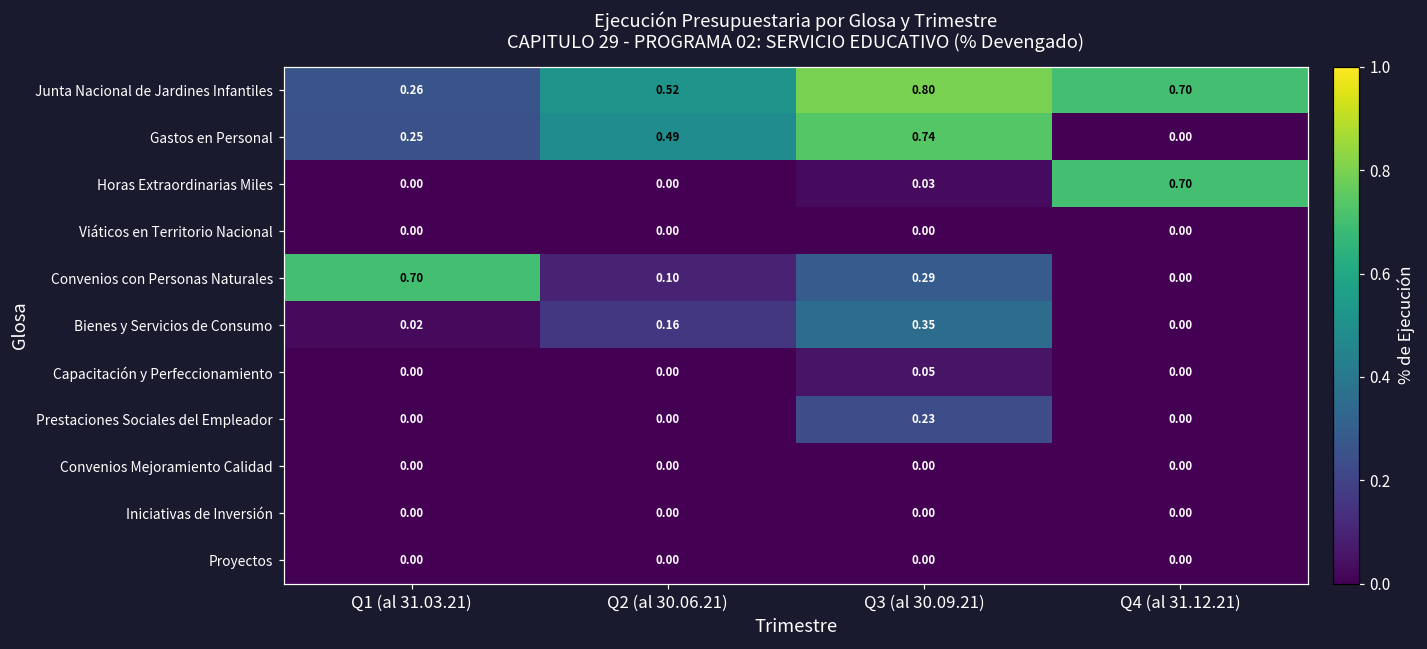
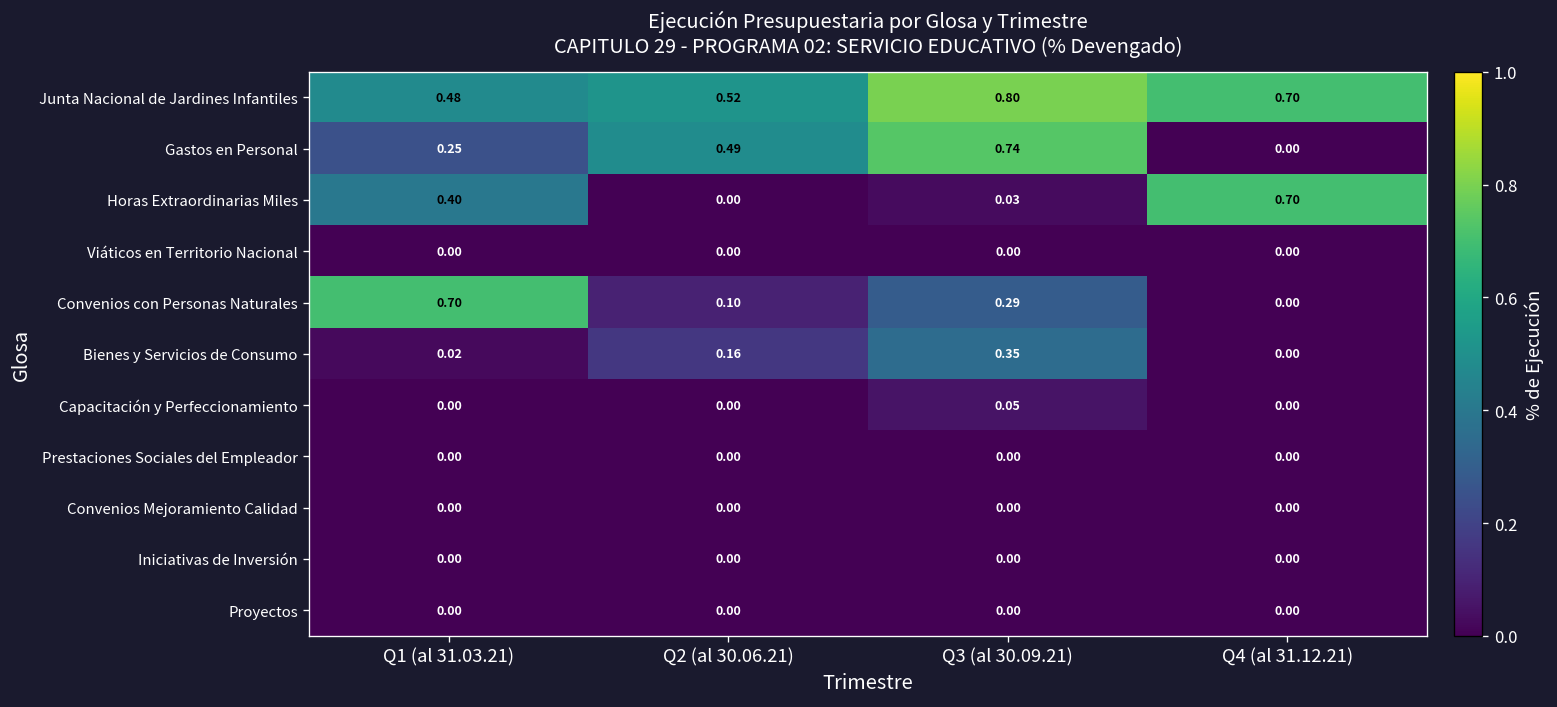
Junta Nacional de Jardines Infantiles, Q1 (al 31.03.21): 0.26 -> 0.48
Horas Extraordinarias Miles, Q1 (al 31.03.21): 0.00 -> 0.40
Prestaciones Sociales del Empleador, Q3 (al 30.09.21): 0.23 -> 0.00
